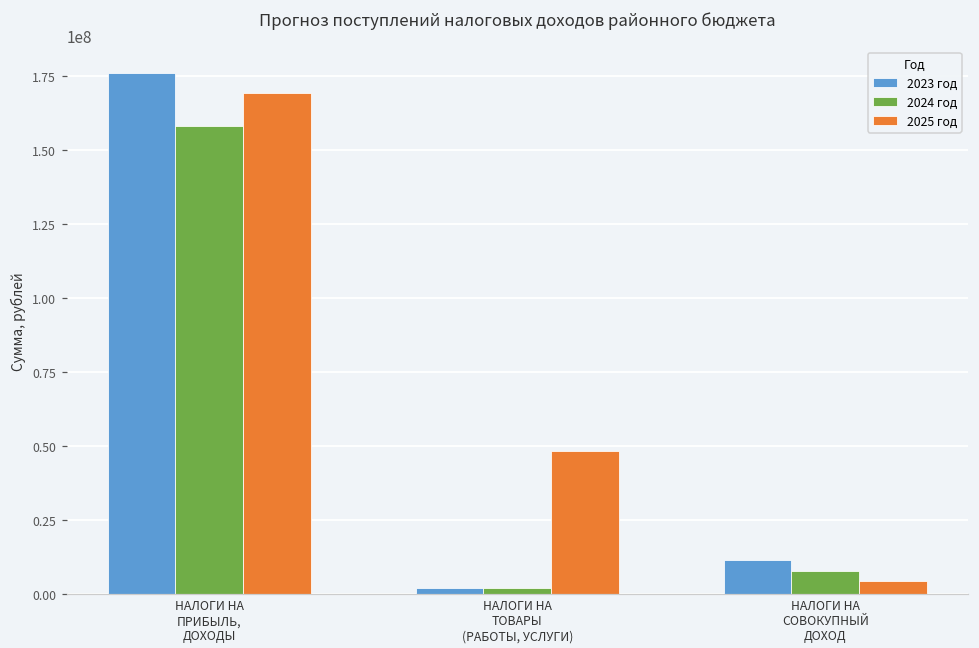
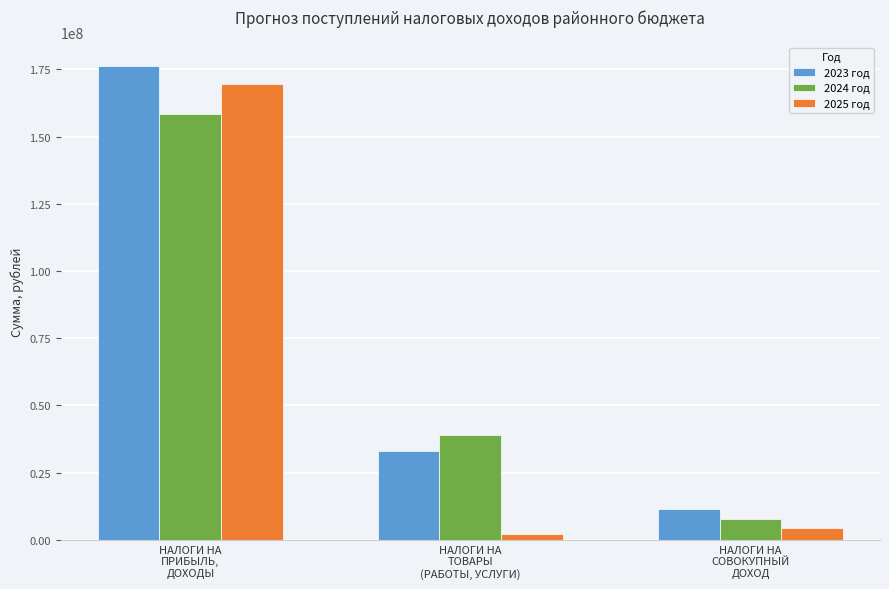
2023 год, НАЛОГИ НА ТОВАРЫ (РАБОТЫ, УСЛУГИ): 2000000 -> 33000000
2024 год, НАЛОГИ НА ТОВАРЫ (РАБОТЫ, УСЛУГИ): 2000000 -> 39000000
2025 год, НАЛОГИ НА ТОВАРЫ (РАБОТЫ, УСЛУГИ): 48000000 -> 2000000
